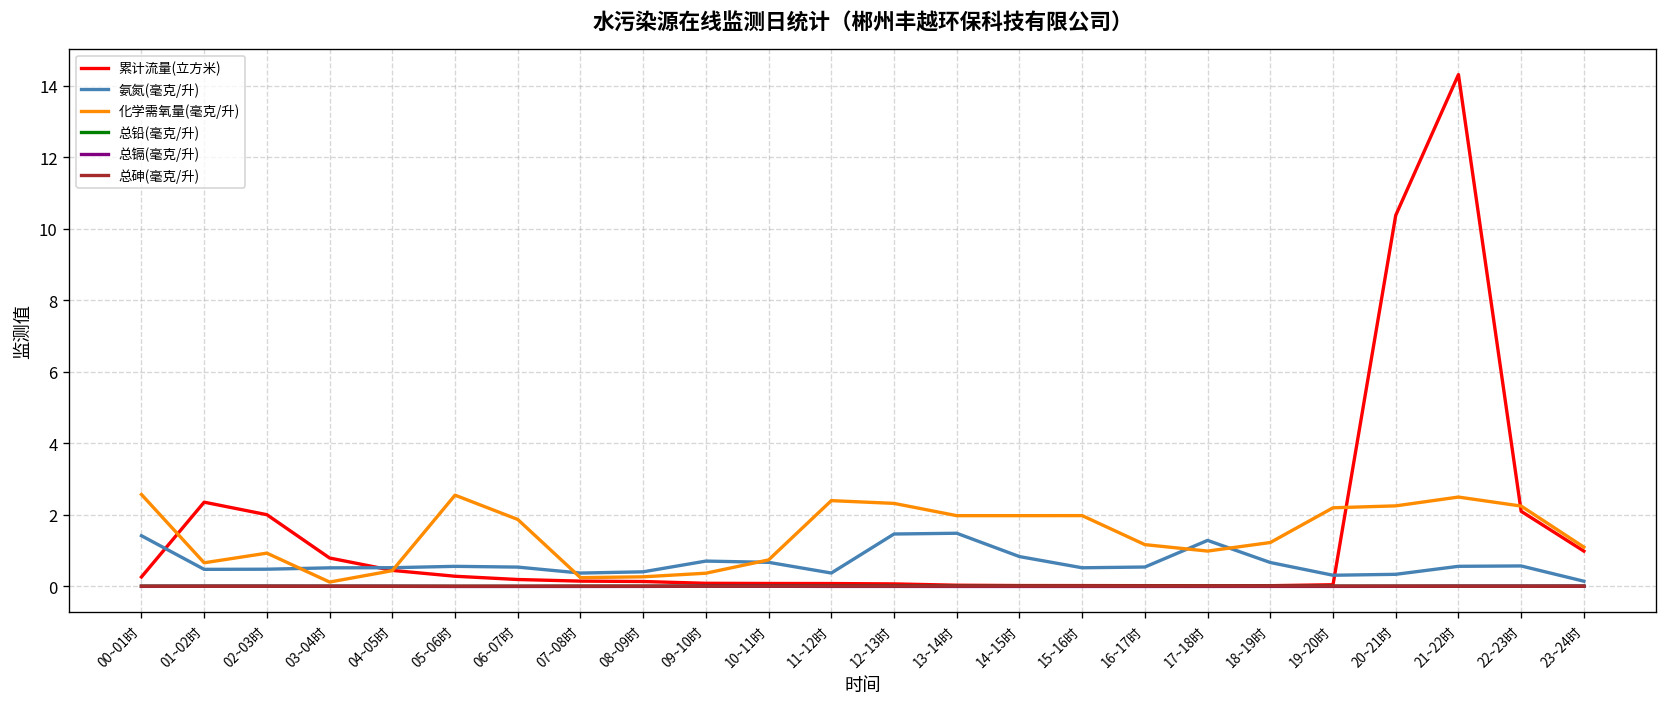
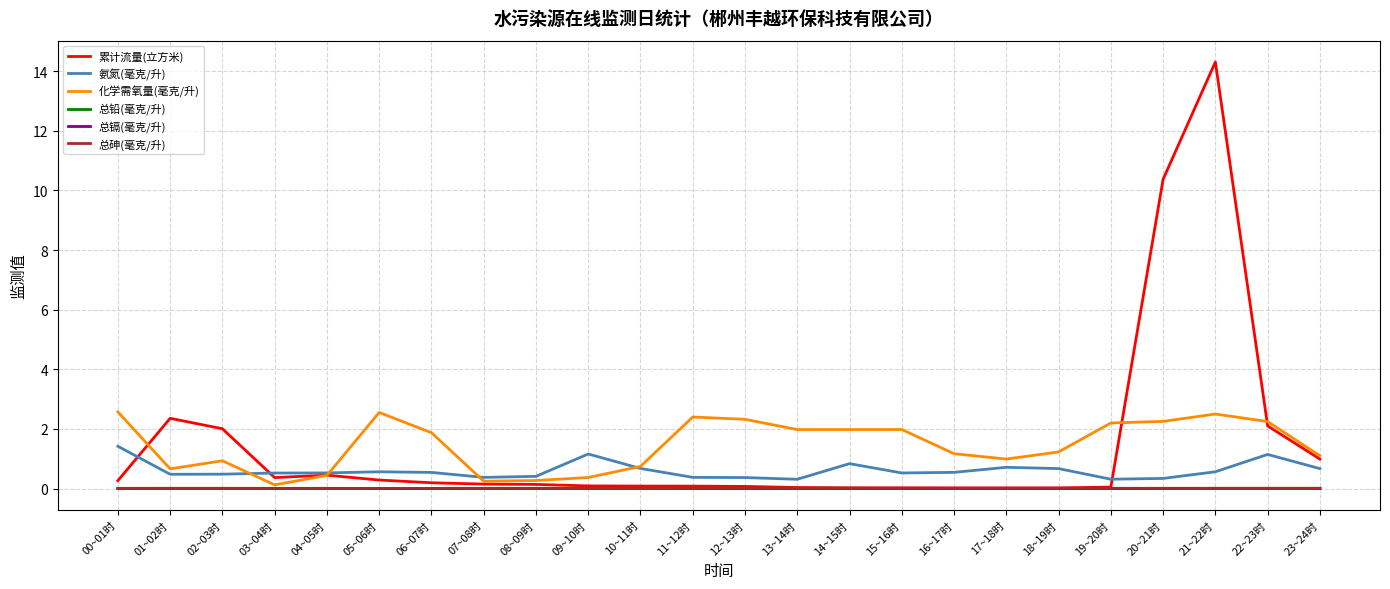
累计流量(立方米), 03~04时: 0.8 -> 0.4
氨氮(毫克/升), 09~10时: 0.7 -> 1.2
氨氮(毫克/升), 12~13时: 1.5 -> 0.4
氨氮(毫克/升), 13~14时: 1.5 -> 0.3
氨氮(毫克/升), 17~18时: 1.3 -> 0.7
氨氮(毫克/升), 22~23时: 0.6 -> 1.1
氨氮(毫克/升), 23~24时: 0.1 -> 0.7
